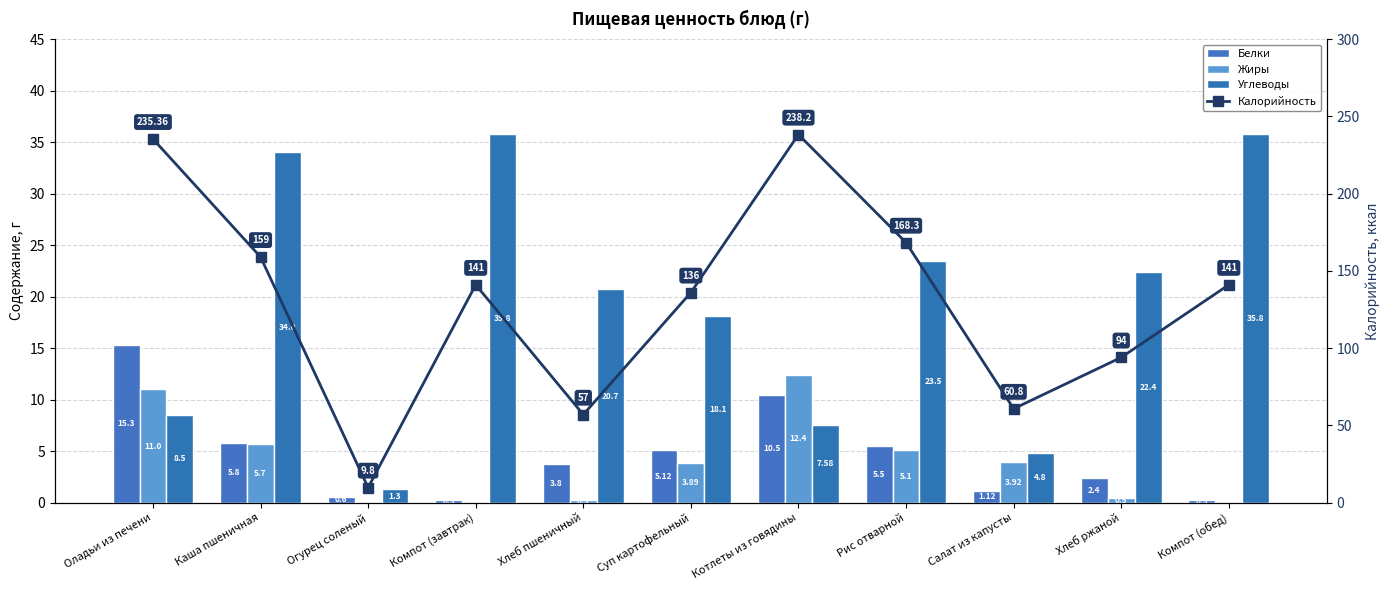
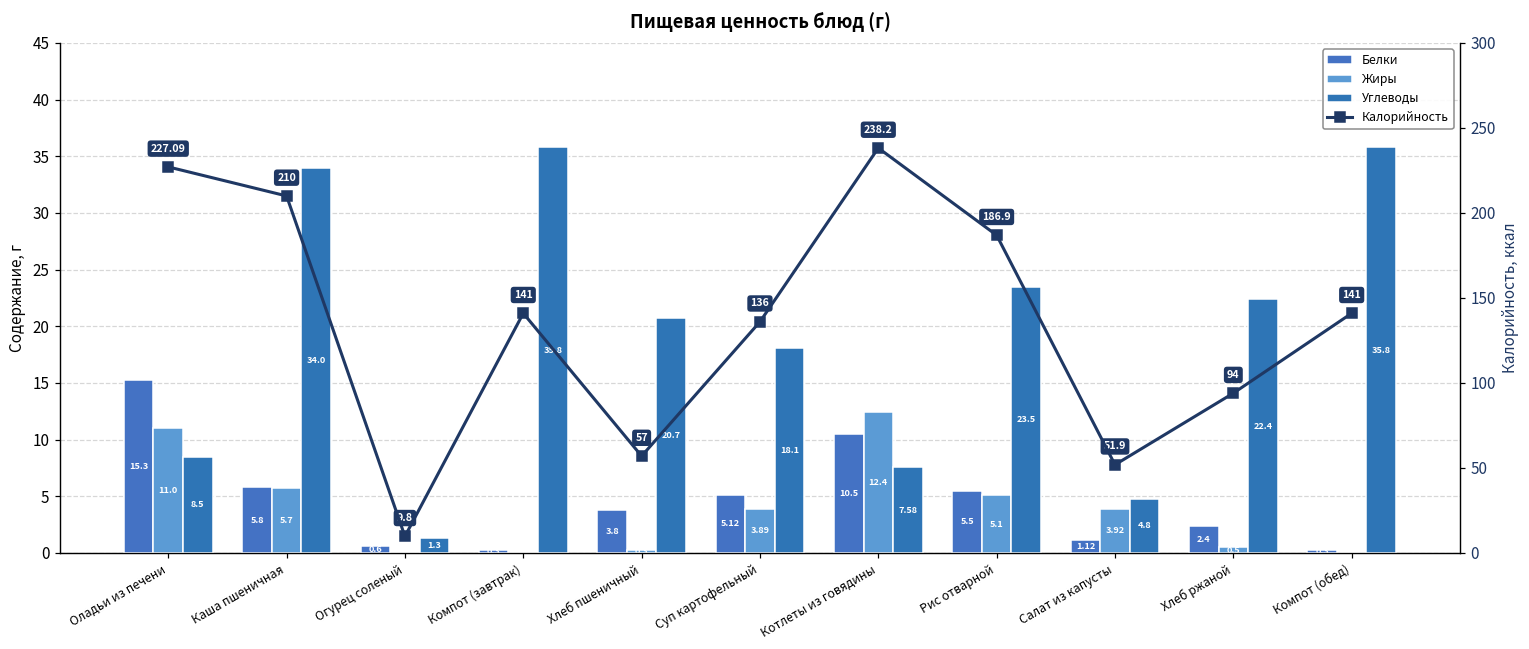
Калорийность, Оладьи из печени: 235.36 -> 227.09
Калорийность, Каша пшеничная: 159 -> 210
Калорийность, Рис отварной: 168.3 -> 186.9
Калорийность, Салат из капусты: 60.8 -> 51.9
